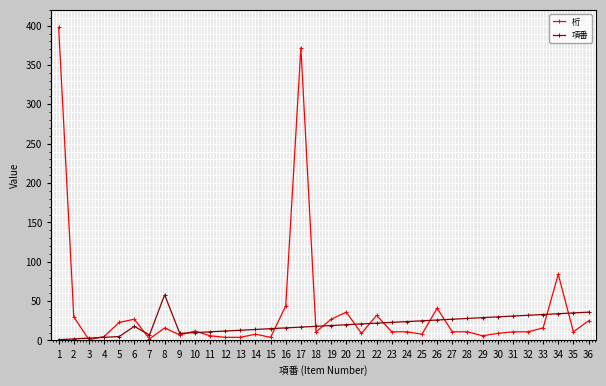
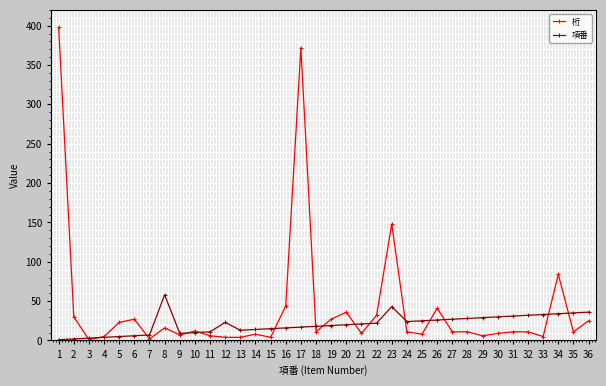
項番, 6: 20 -> 10
項番, 12: 10 -> 20
桁, 23: 10 -> 150
項番, 23: 20 -> 40
桁, 33: 20 -> 10
